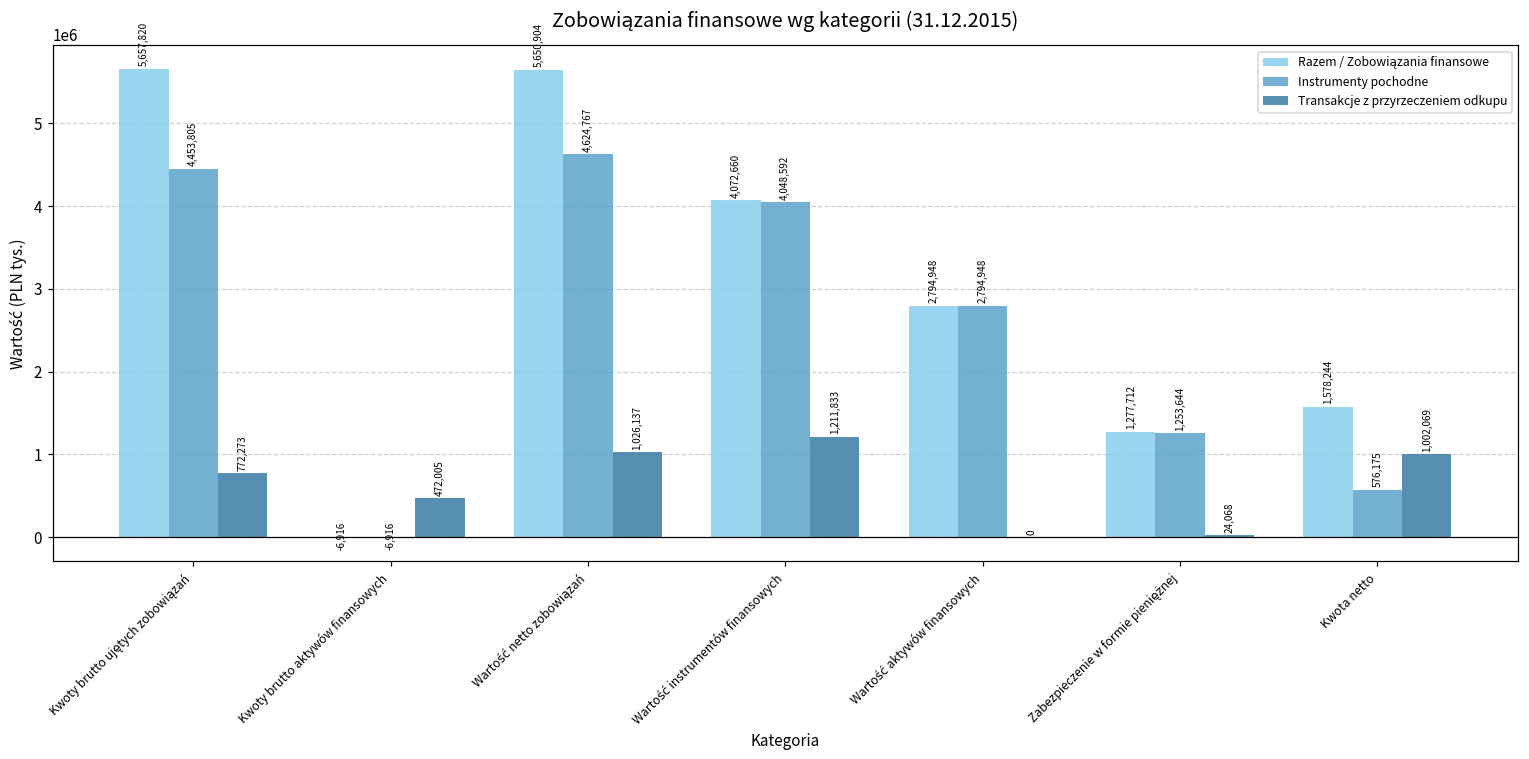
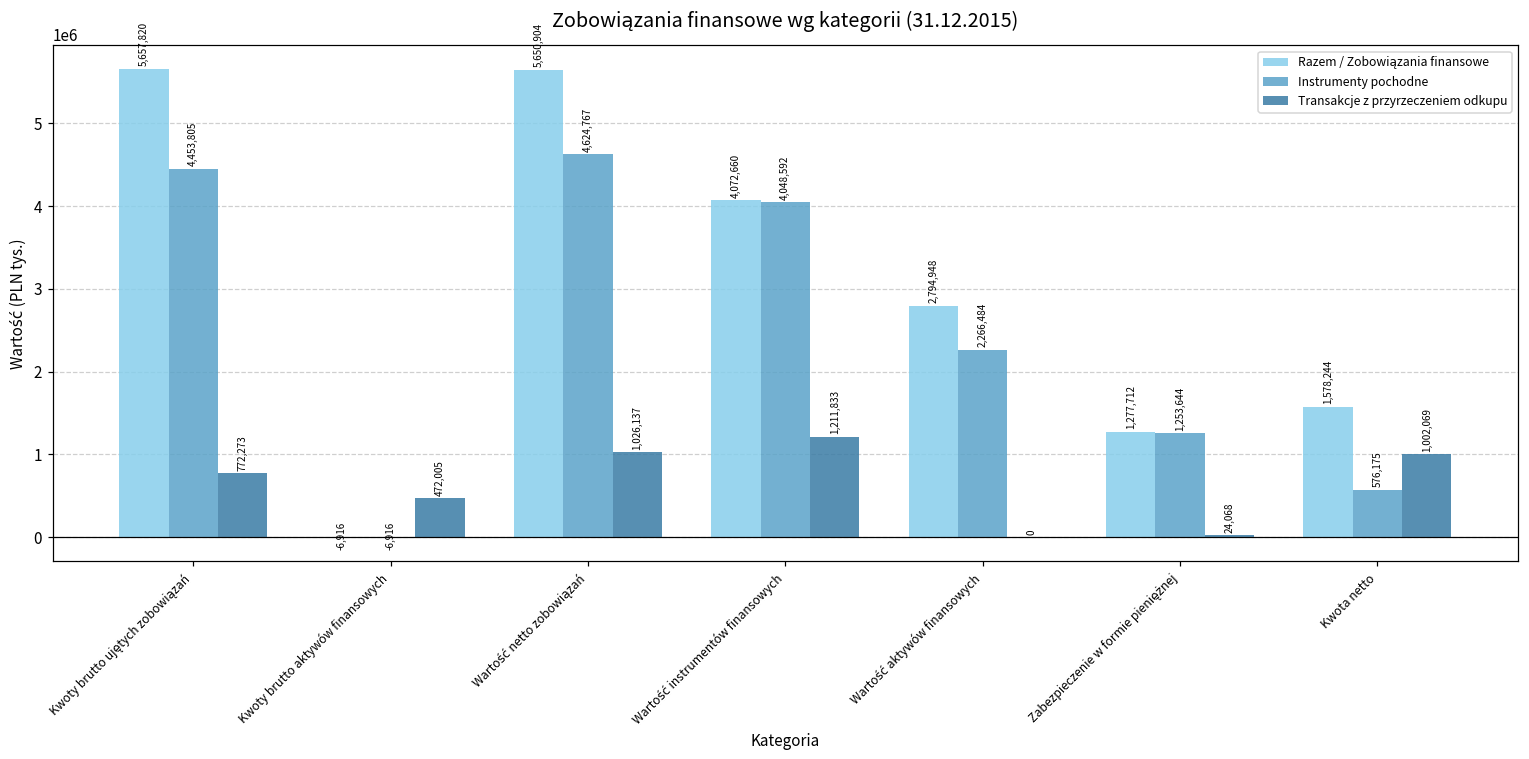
Instrumenty pochodne, Wartość aktywów finansowych: 2,794,948 -> 2,266,484
